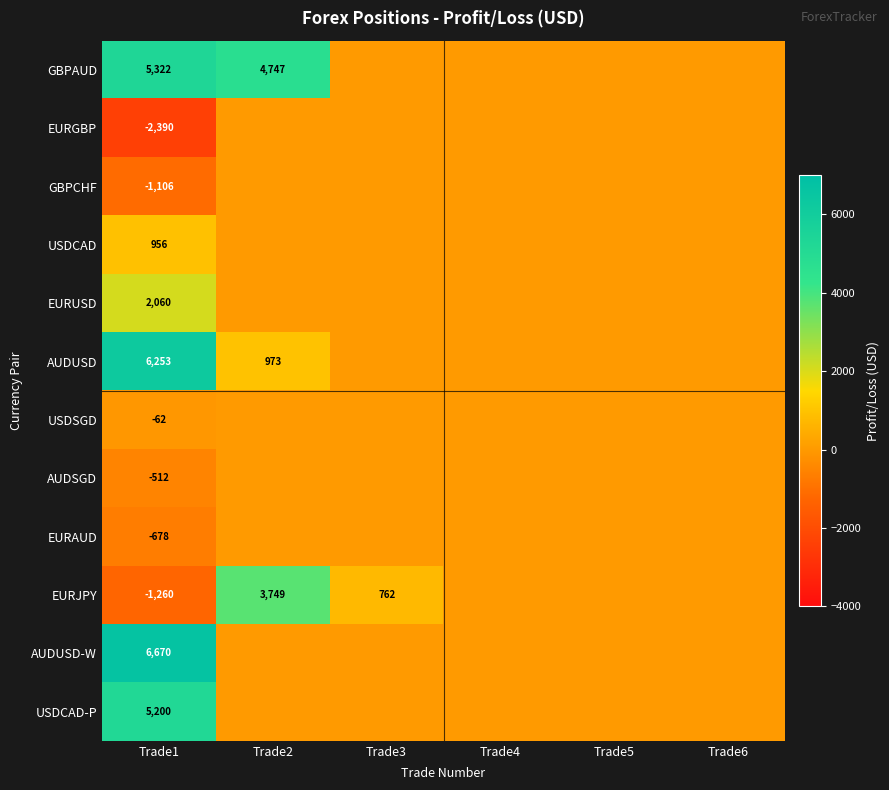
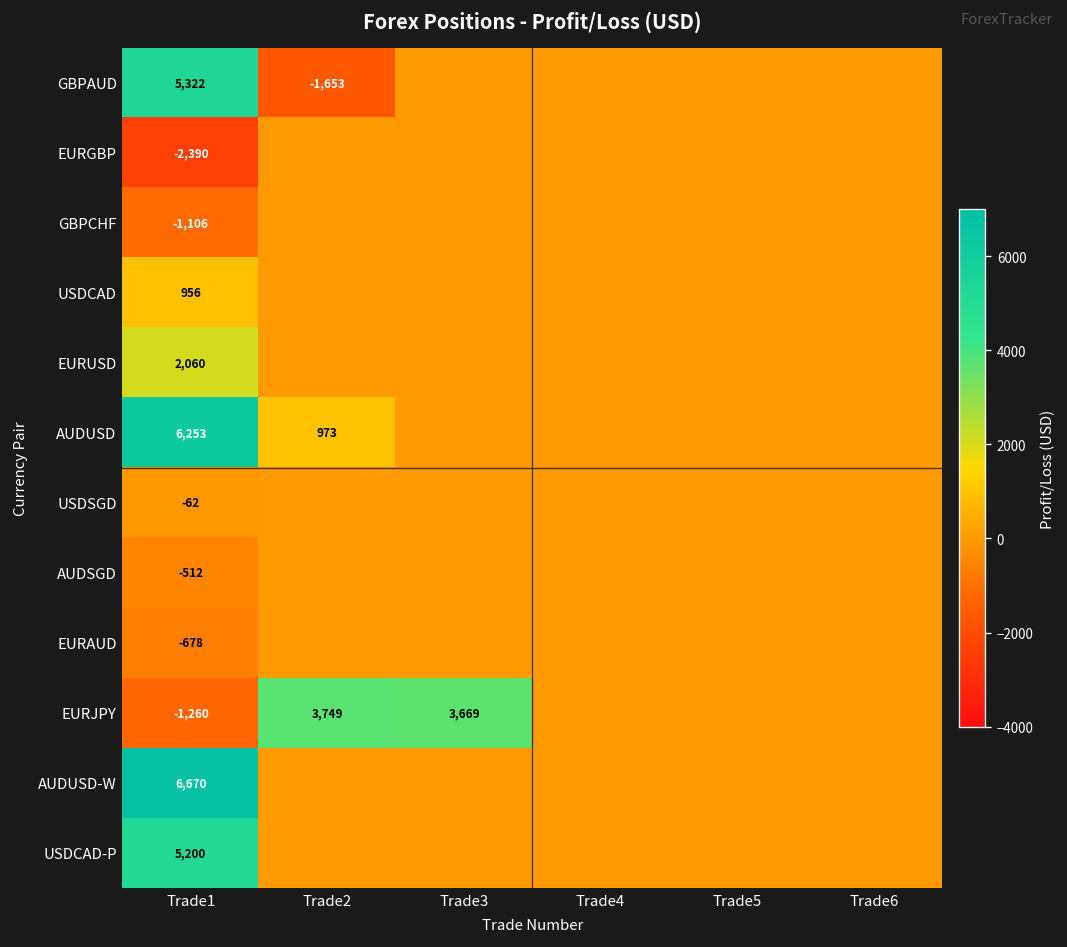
GBPAUD, Trade2: 4,747 -> -1,653
EURJPY, Trade3: 762 -> 3,669
